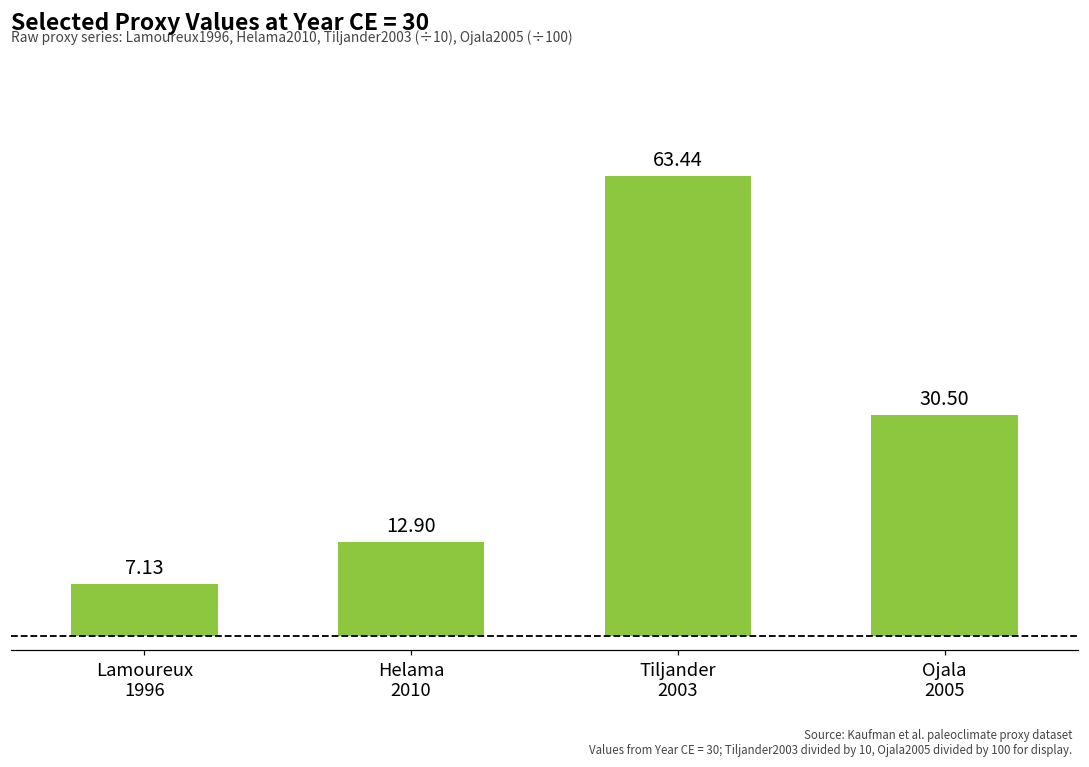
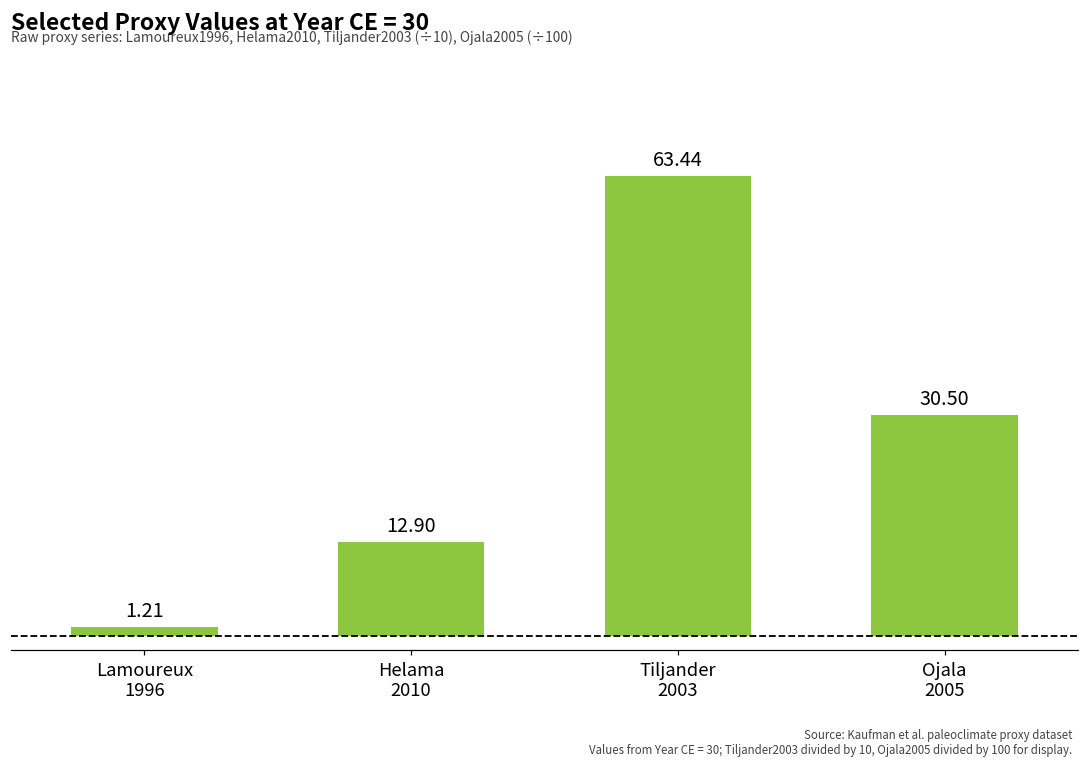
Lamoureux 1996: 7.13 -> 1.21
